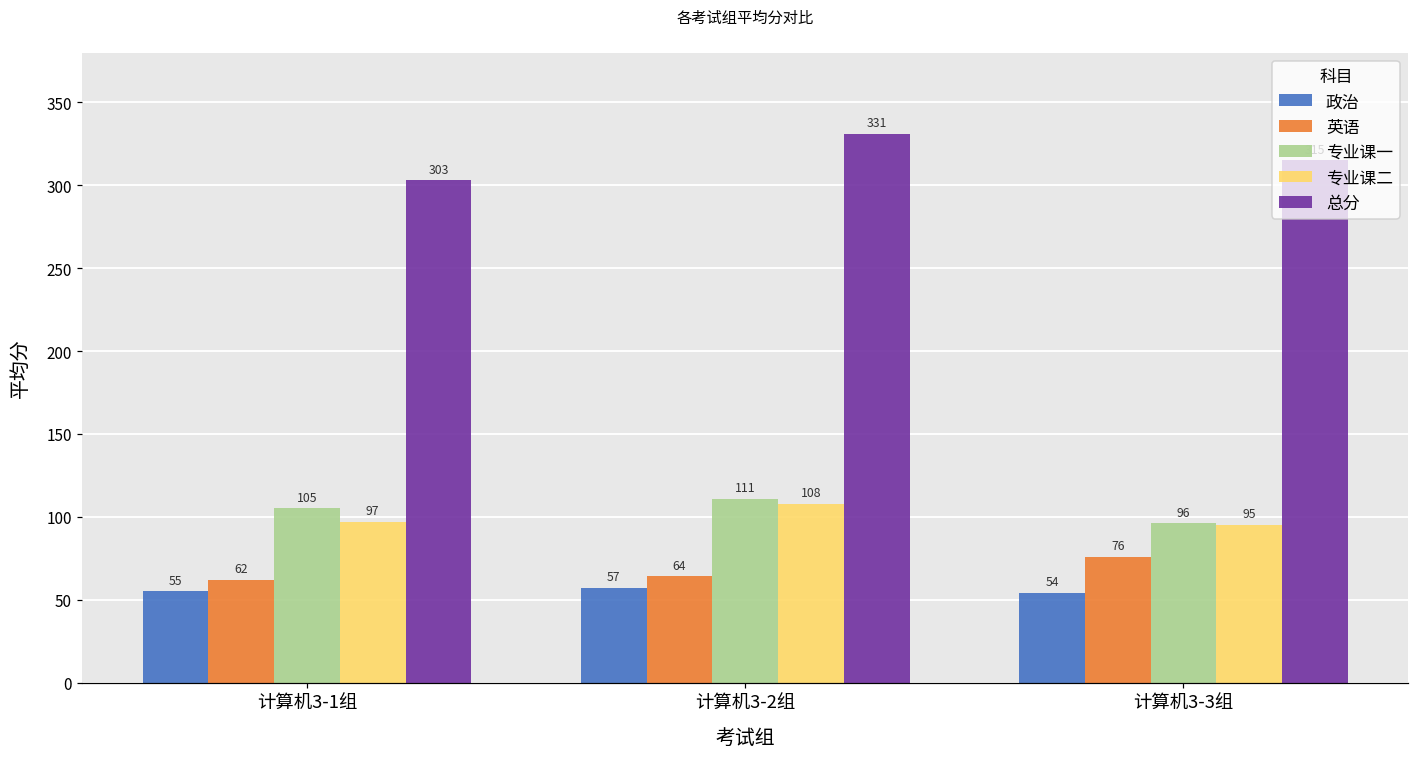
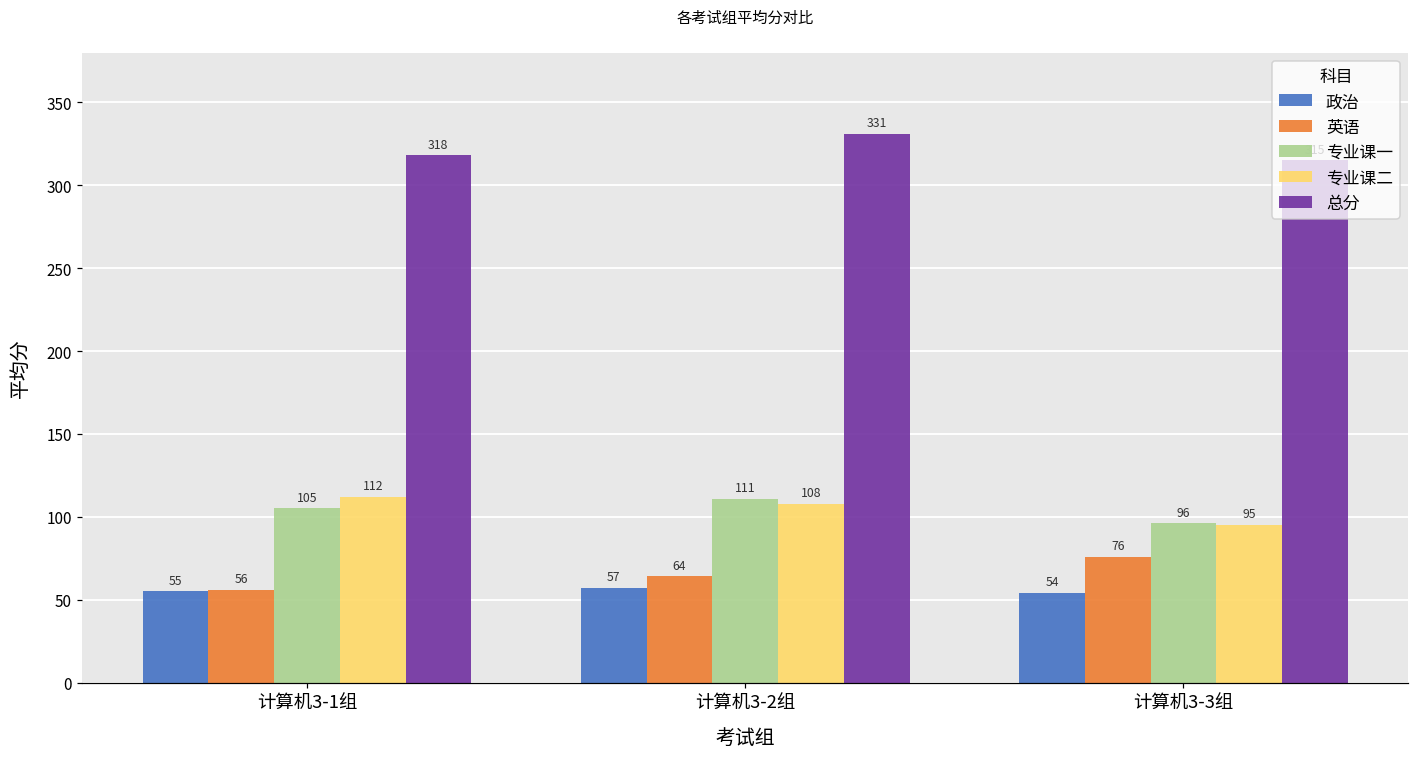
英语, 计算机3-1组: 62 -> 56
专业课二, 计算机3-1组: 97 -> 112
总分, 计算机3-1组: 303 -> 318
